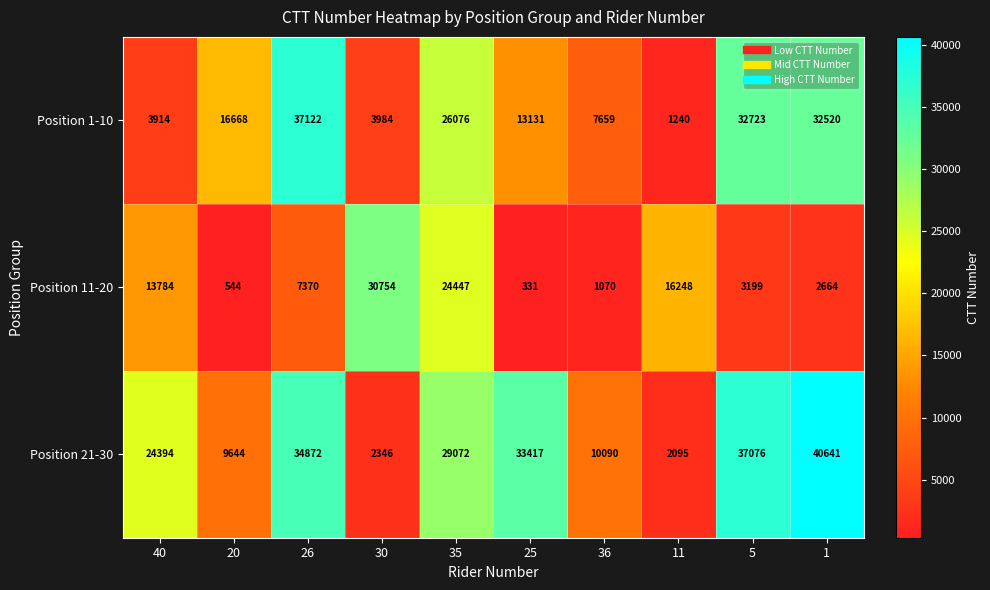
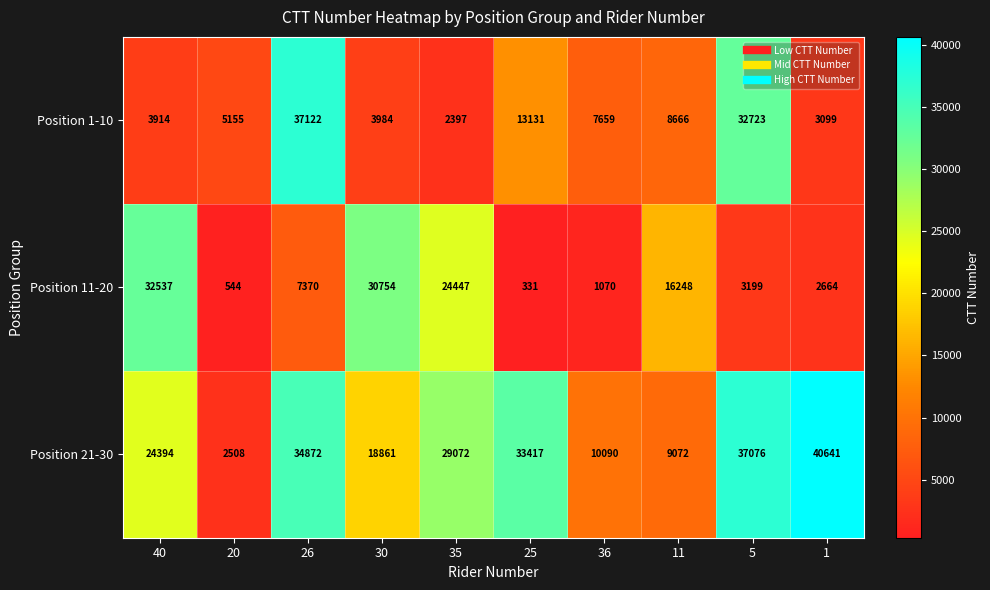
Position 1-10, 20: 16668 -> 5155
Position 1-10, 35: 26076 -> 2397
Position 1-10, 11: 1240 -> 8666
Position 1-10, 1: 32520 -> 3099
Position 11-20, 40: 13784 -> 32537
Position 21-30, 20: 9644 -> 2508
Position 21-30, 30: 2346 -> 18861
Position 21-30, 11: 2095 -> 9072
